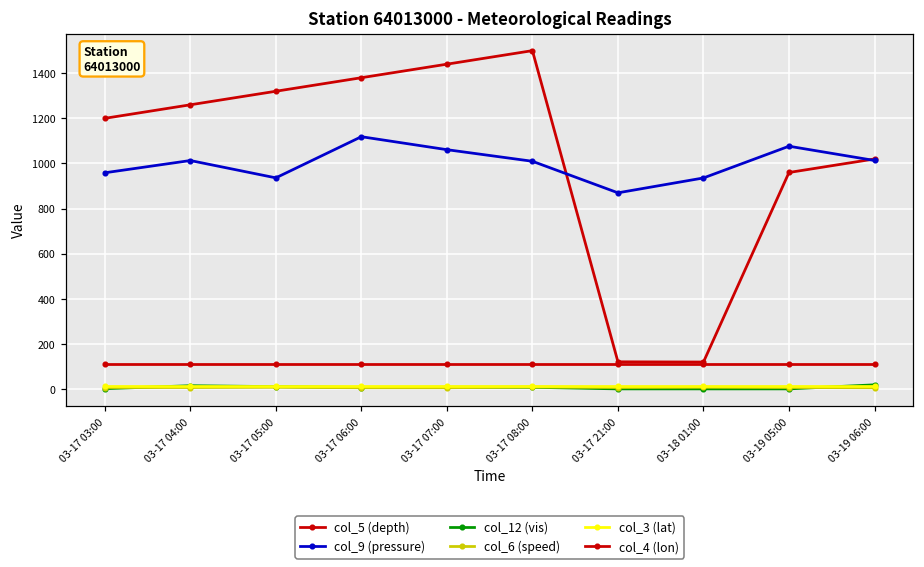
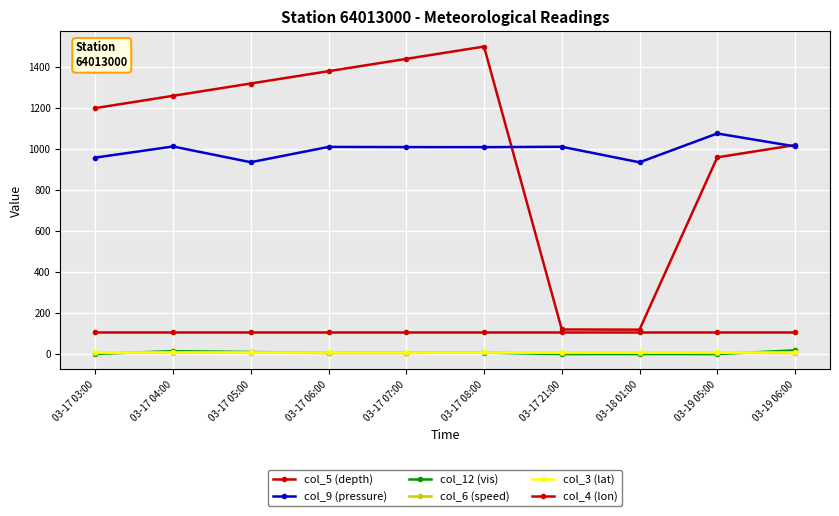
col_9 (pressure), 03-17 06:00: 1120 -> 1010
col_9 (pressure), 03-17 07:00: 1060 -> 1010
col_9 (pressure), 03-17 21:00: 870 -> 1010
